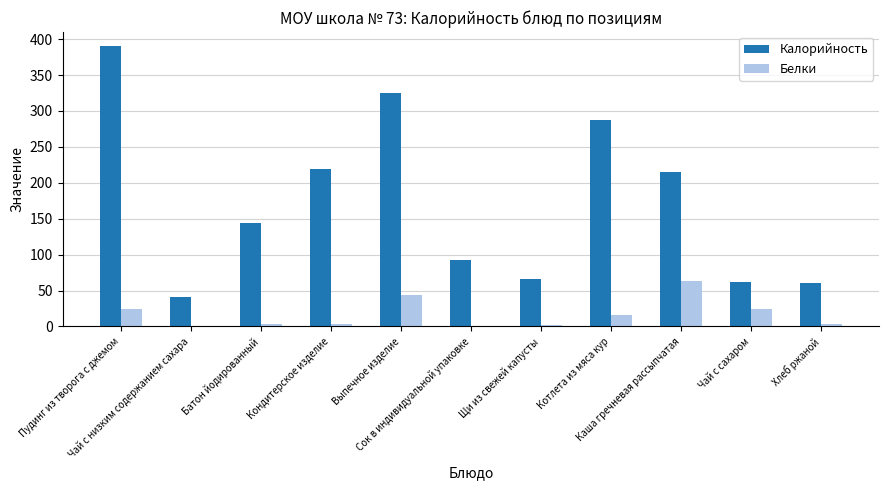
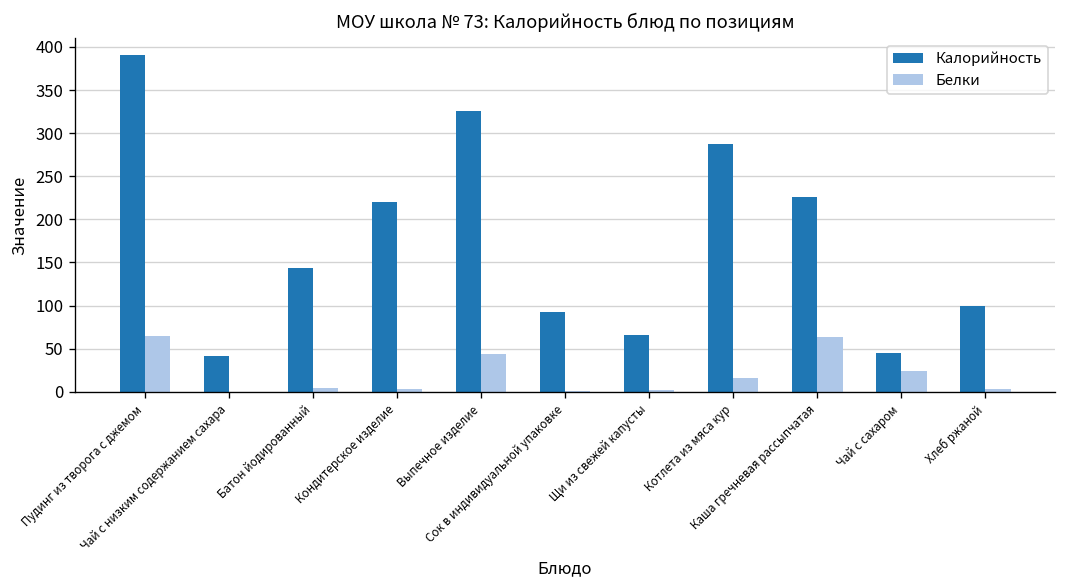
Белки, Пудинг из творога с джемом: 20 -> 60
Калорийность, Каша гречневая рассыпчатая: 210 -> 230
Калорийность, Чай с сахаром: 60 -> 40
Калорийность, Хлеб ржаной: 60 -> 100
